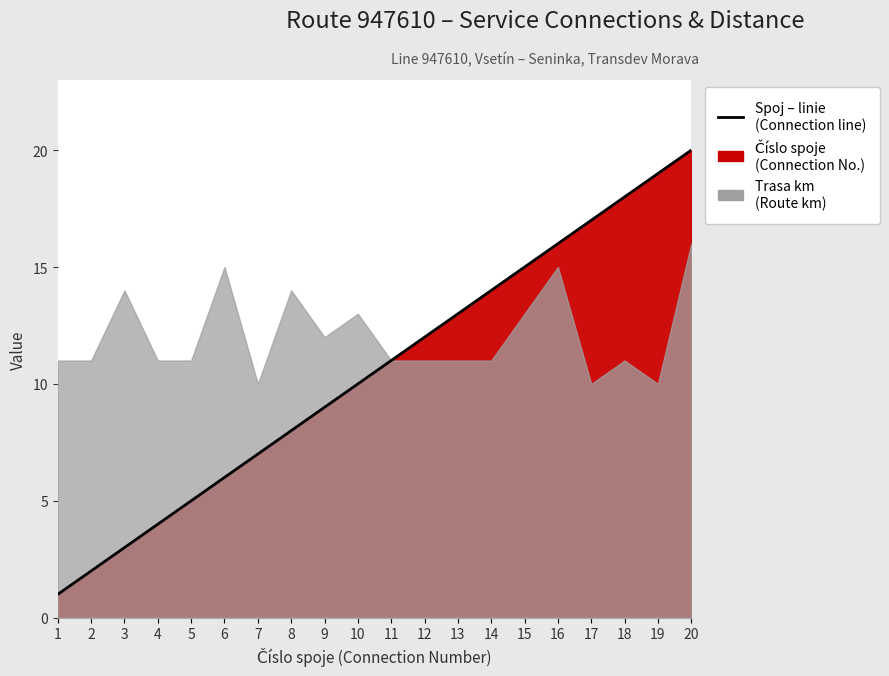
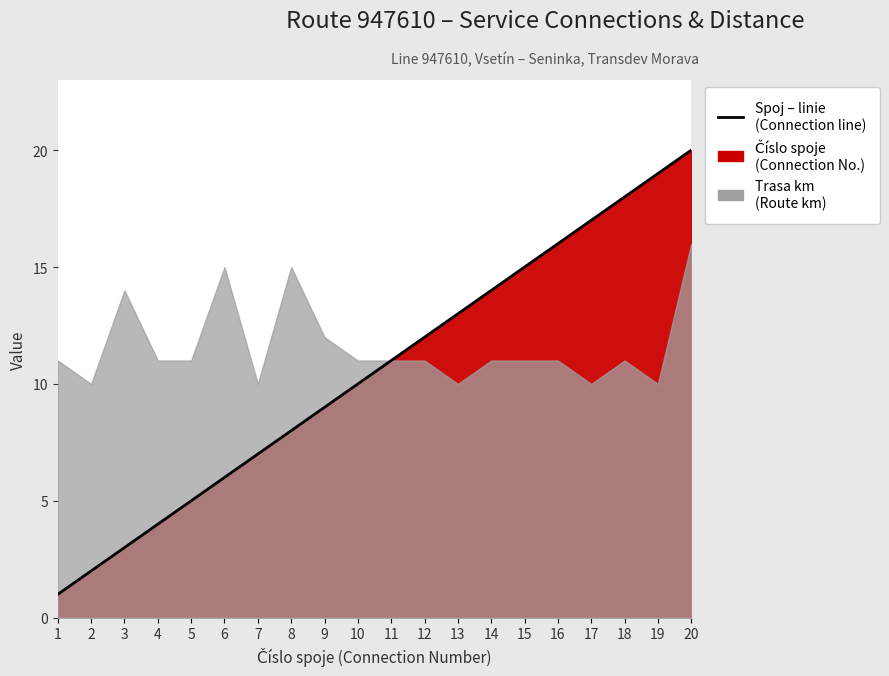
Trasa km (Route km), 2: 11 -> 10
Trasa km (Route km), 8: 14 -> 15
Trasa km (Route km), 10: 13 -> 11
Trasa km (Route km), 13: 11 -> 10
Trasa km (Route km), 15: 13 -> 11
Trasa km (Route km), 16: 15 -> 11
